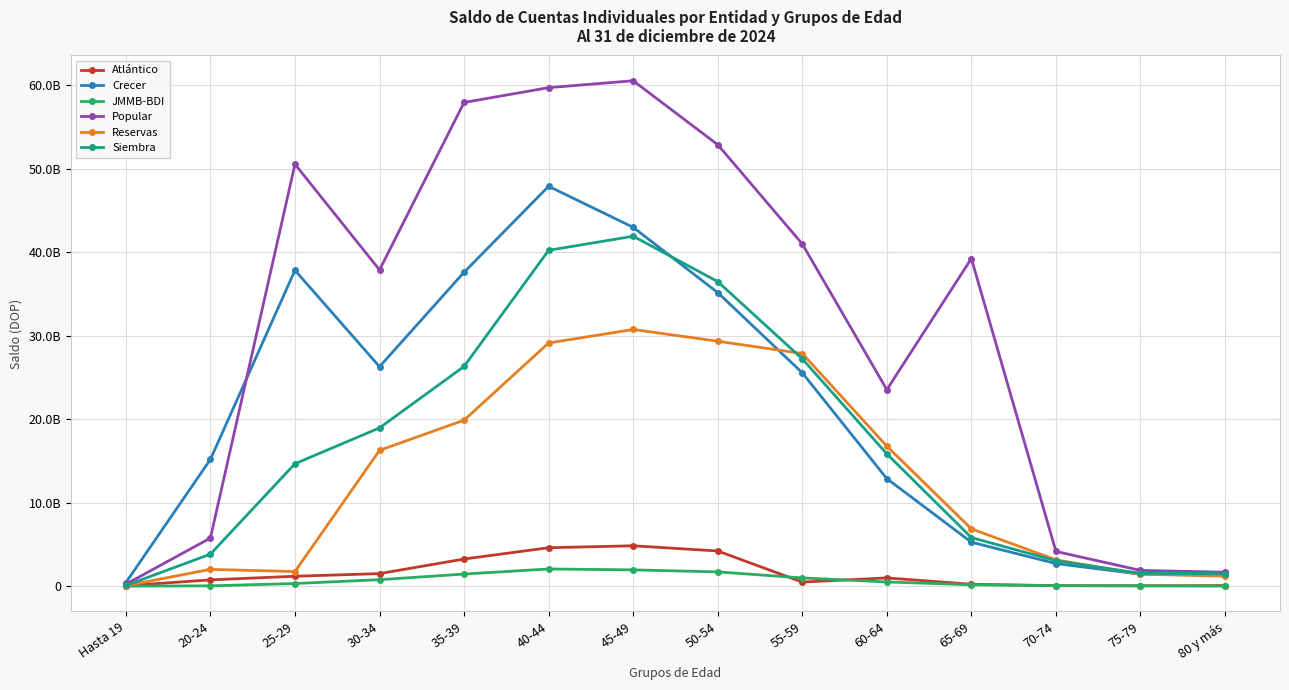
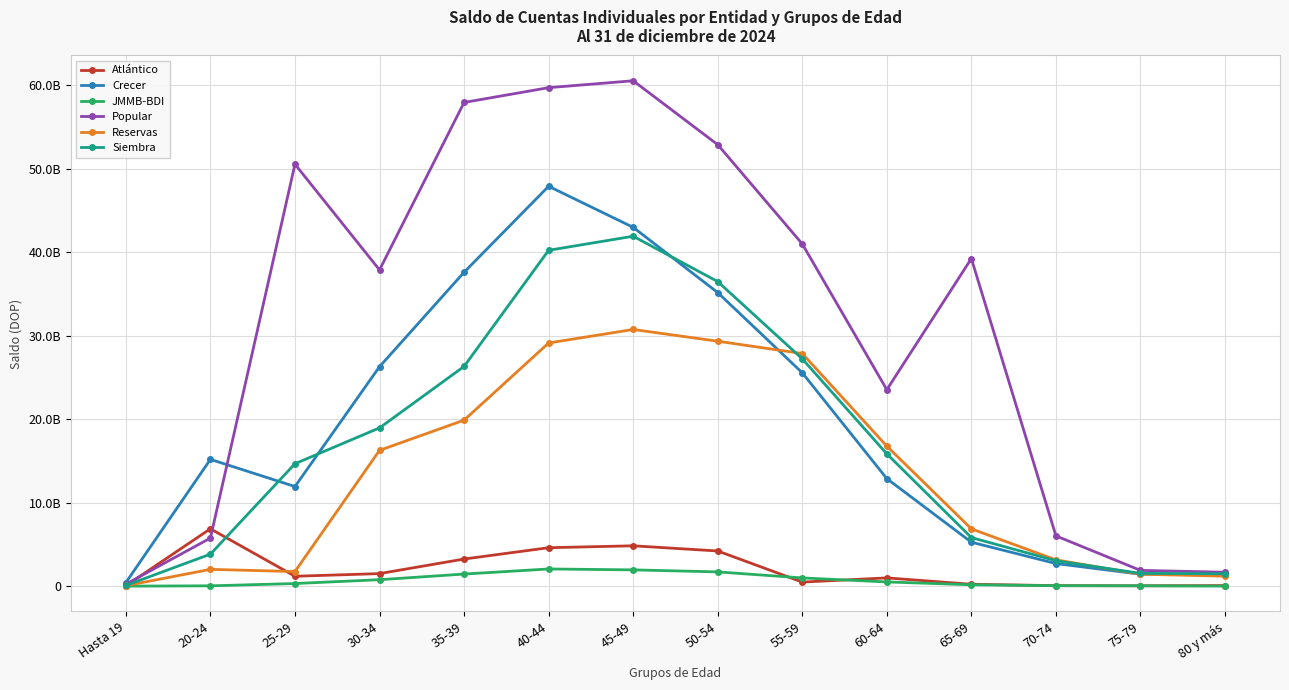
Atlántico, 20-24: 1000000000 -> 7000000000
Crecer, 25-29: 38000000000 -> 12000000000
Popular, 70-74: 4000000000 -> 6000000000
